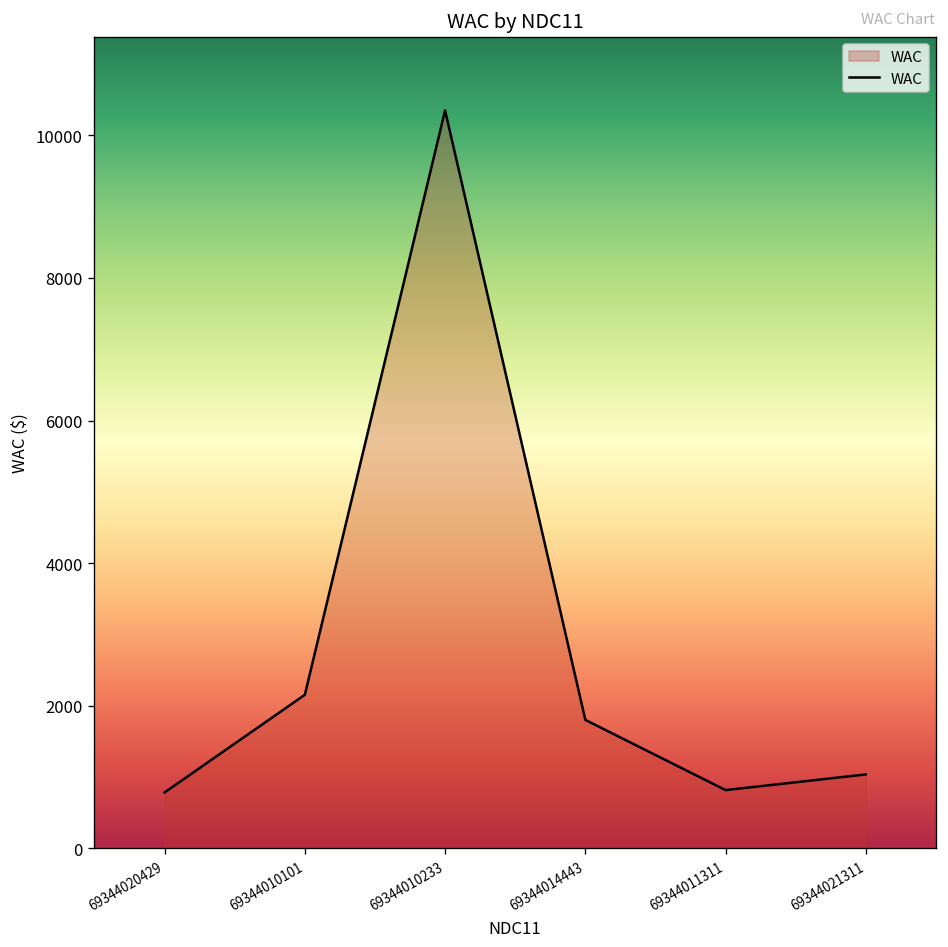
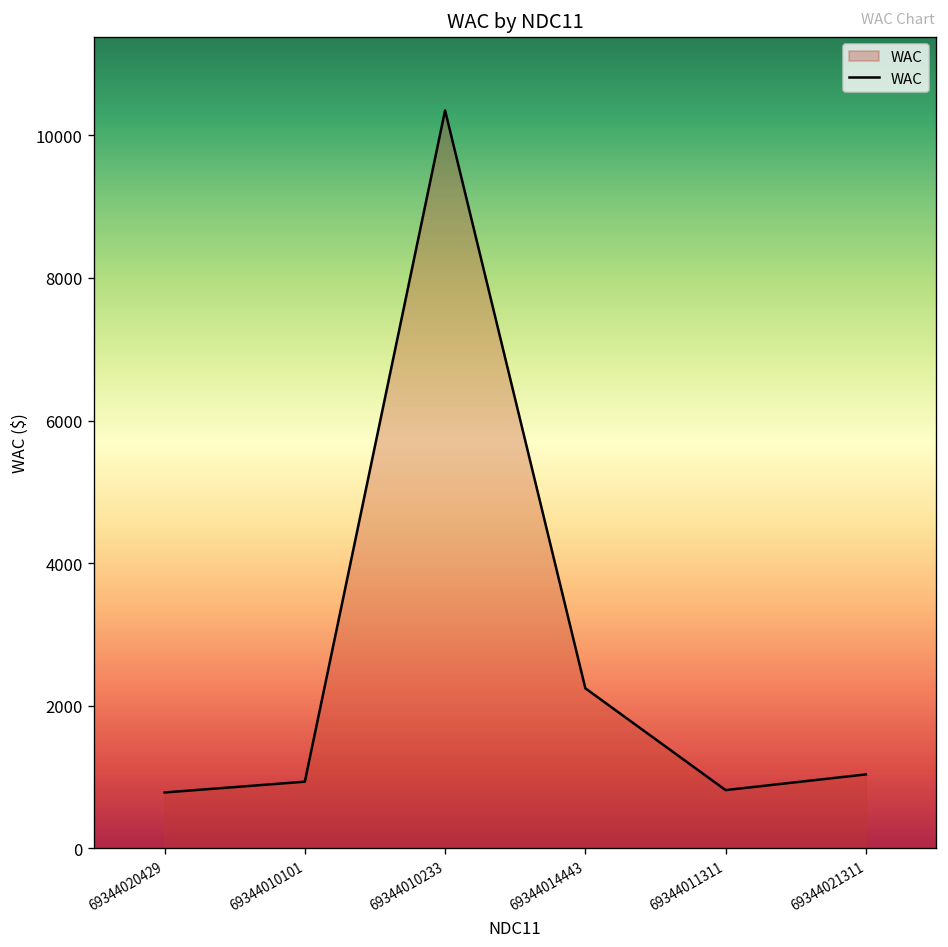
69344010101: 2200 -> 900
69344014443: 1800 -> 2200
